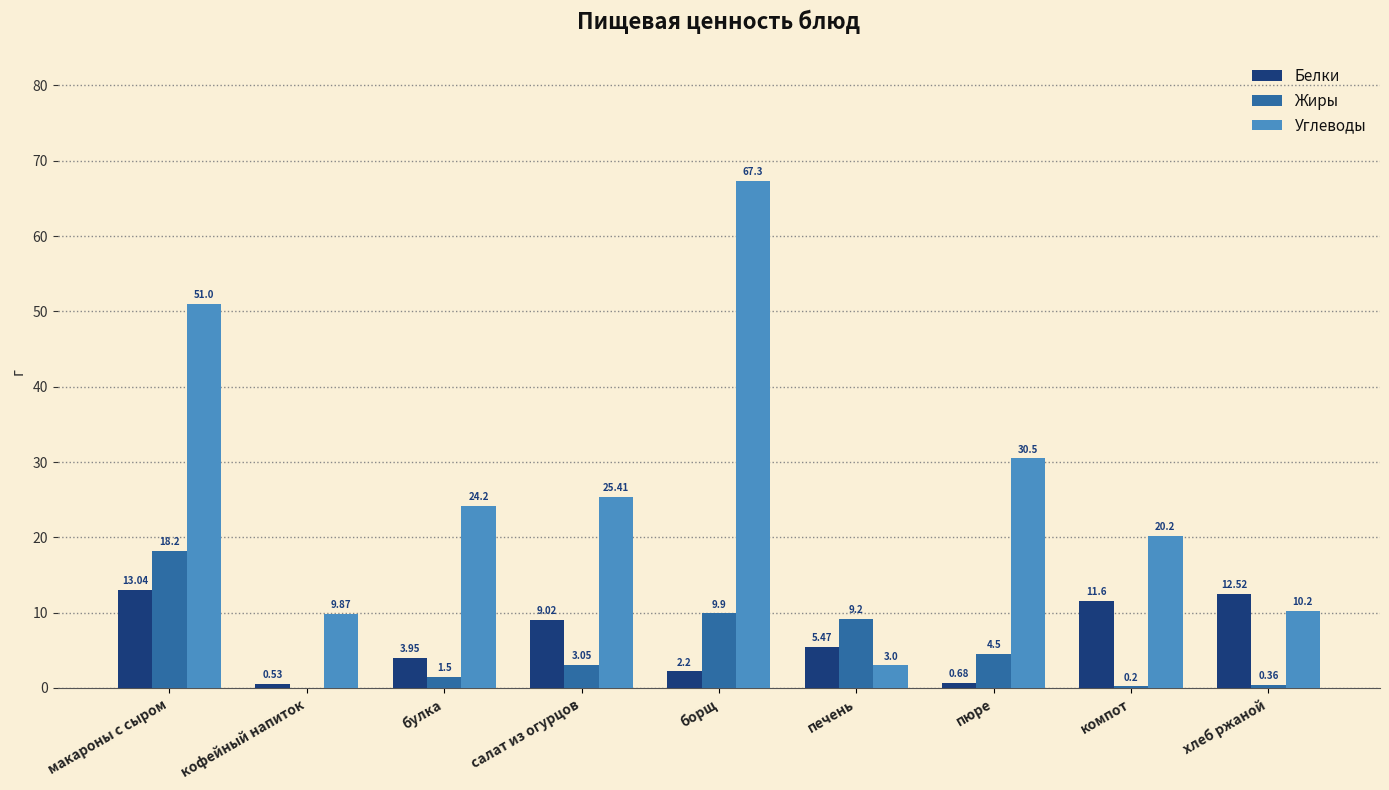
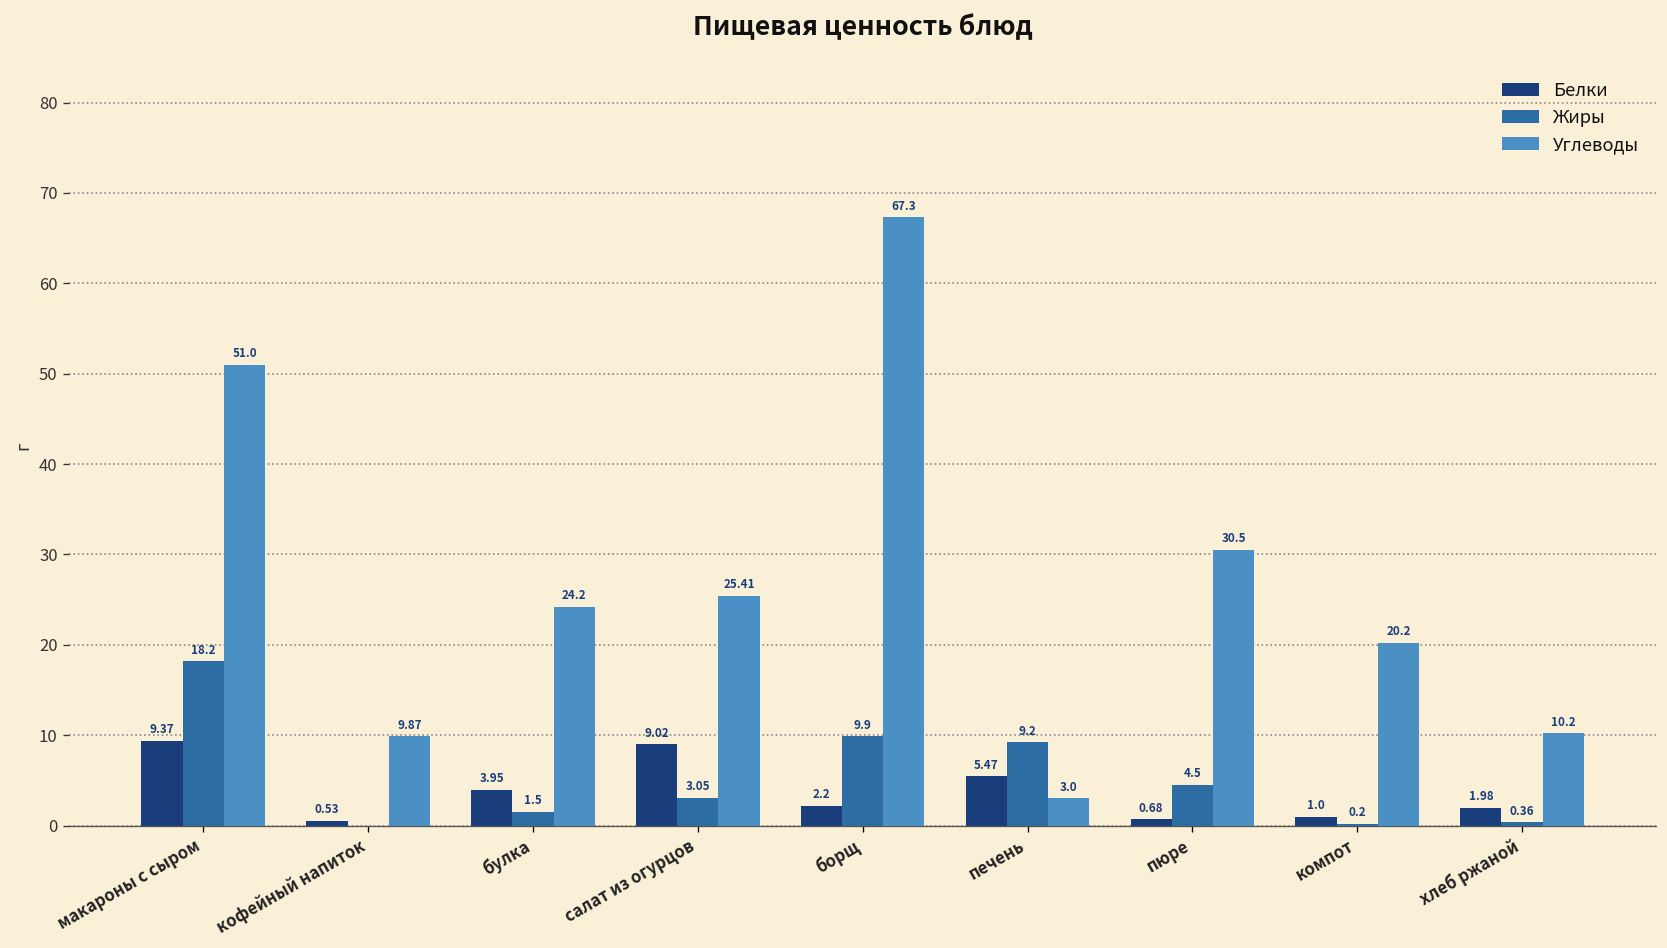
Белки, макароны с сыром: 13.04 -> 9.37
Белки, компот: 11.6 -> 1.0
Белки, хлеб ржаной: 12.52 -> 1.98
